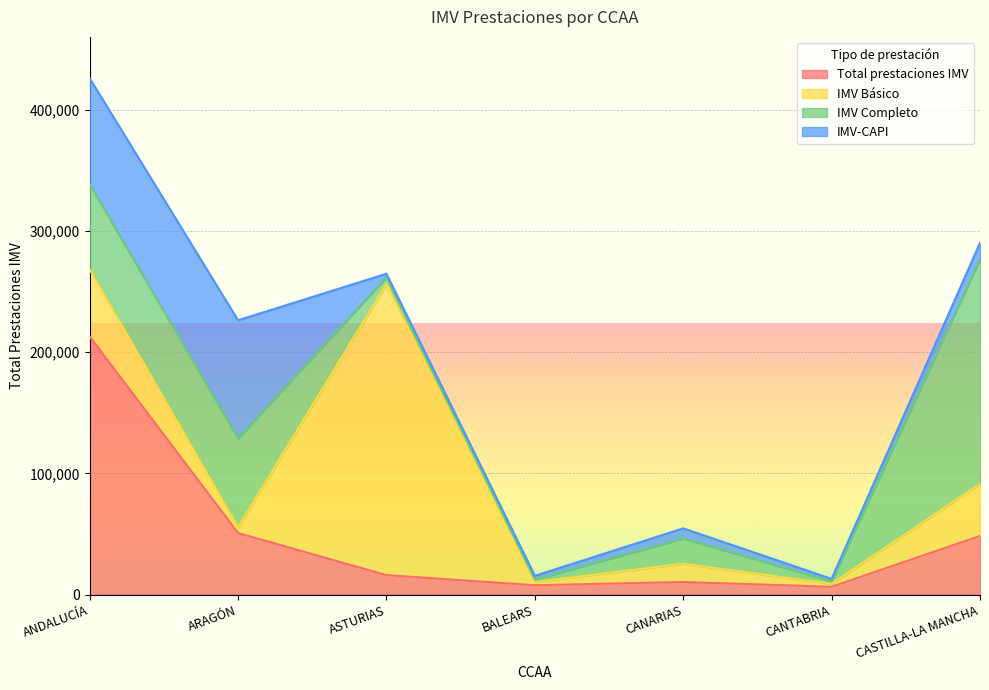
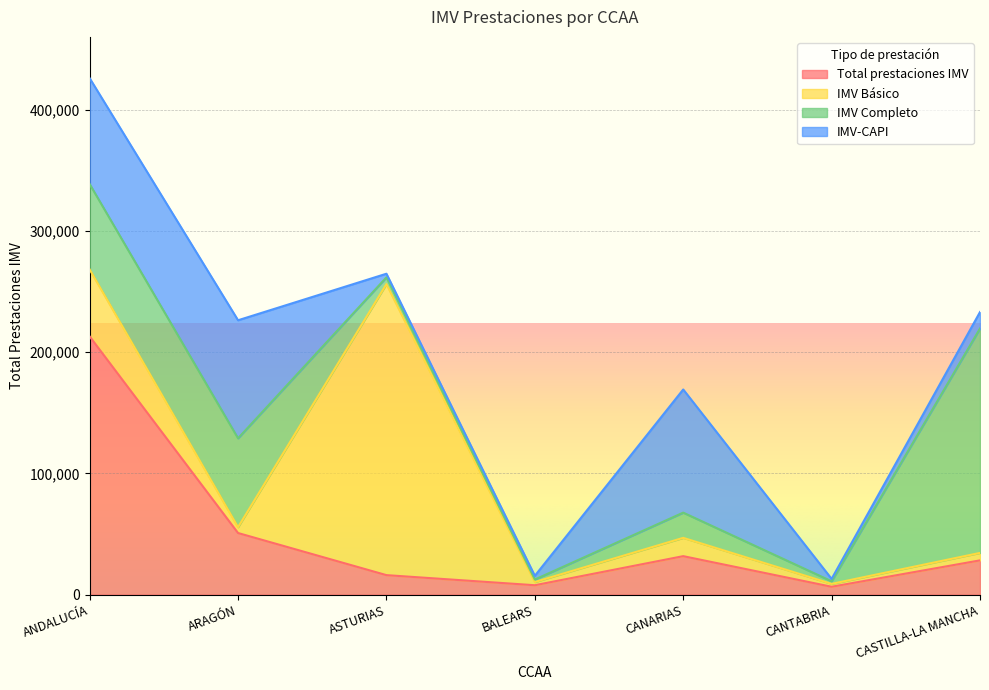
Total prestaciones IMV, CANARIAS: 10,000 -> 32,000
IMV-CAPI, CANARIAS: 8,000 -> 102,000
Total prestaciones IMV, CASTILLA-LA MANCHA: 48,000 -> 28,000
IMV Básico, CASTILLA-LA MANCHA: 43,000 -> 6,000
